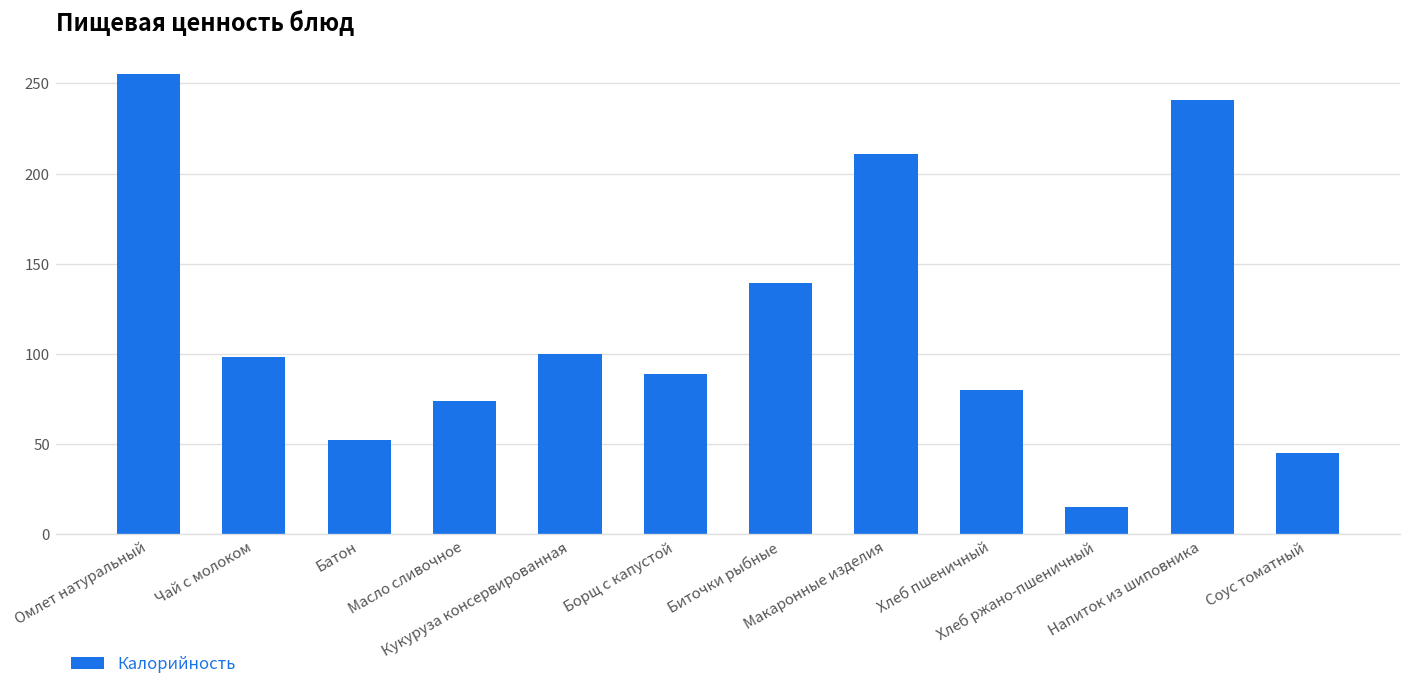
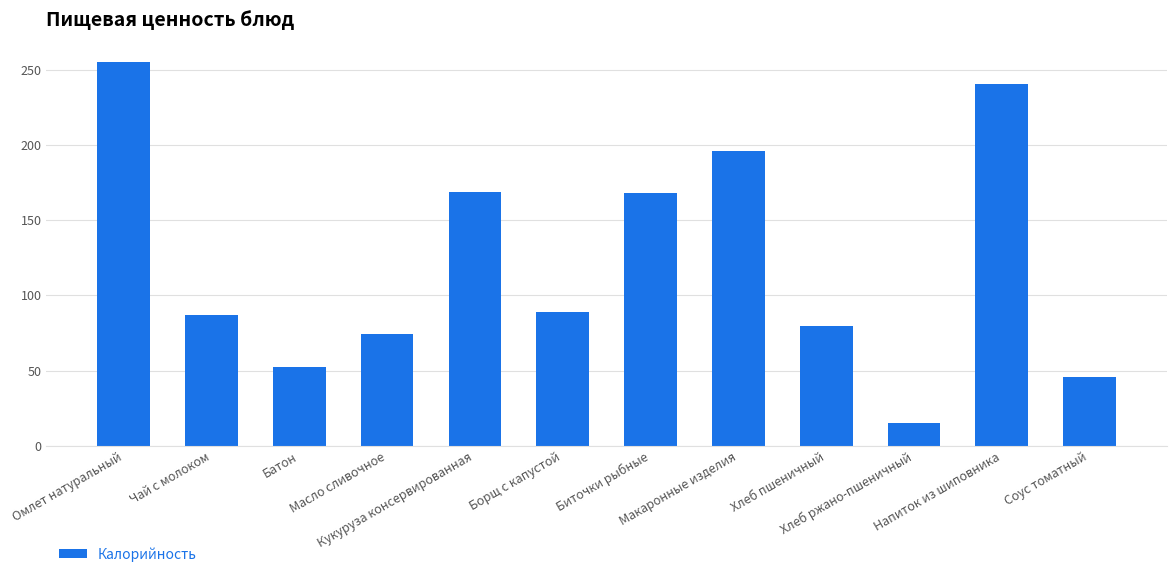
Чай с молоком: 98 -> 87
Кукуруза консервированная: 100 -> 169
Биточки рыбные: 139 -> 168
Макаронные изделия: 211 -> 196
